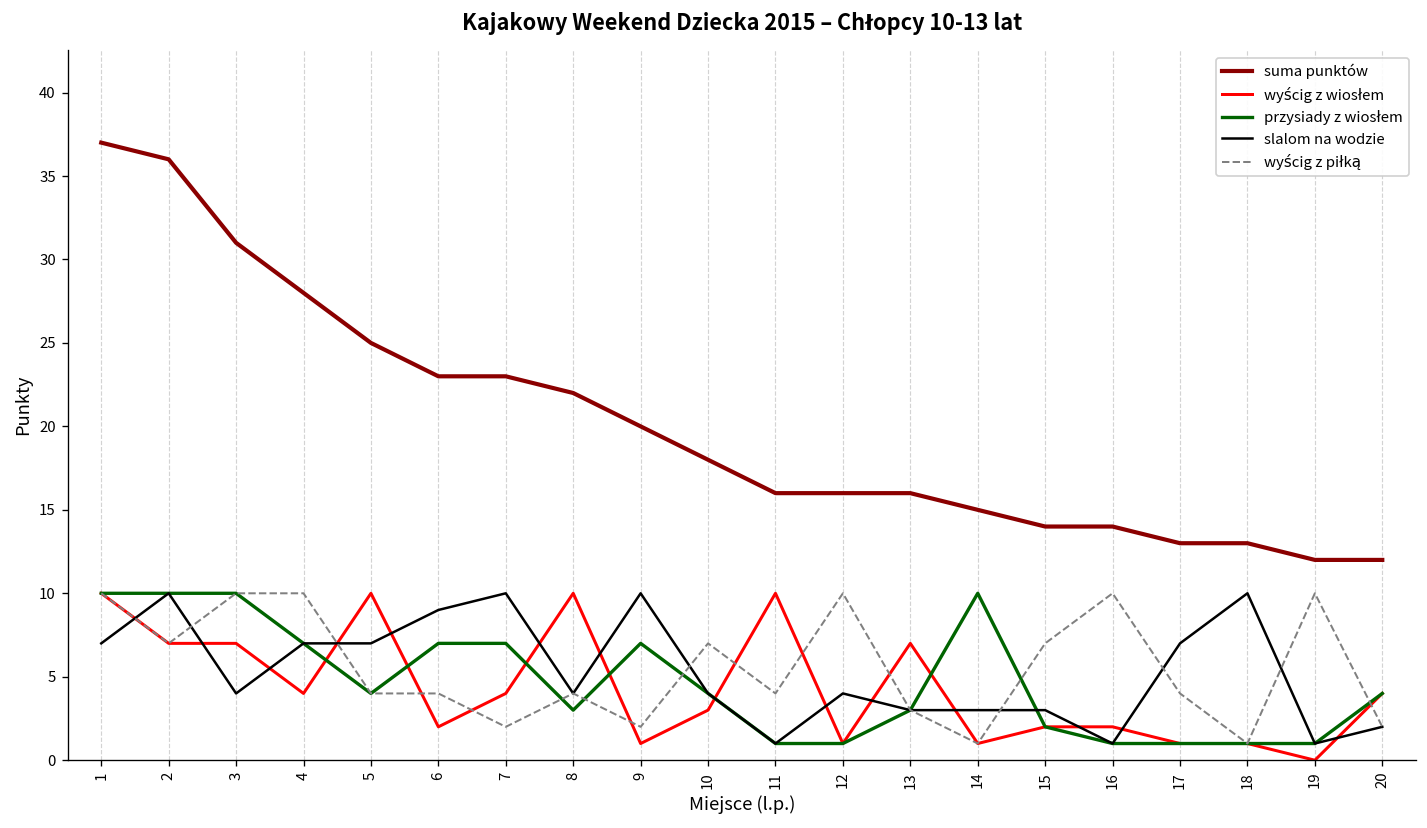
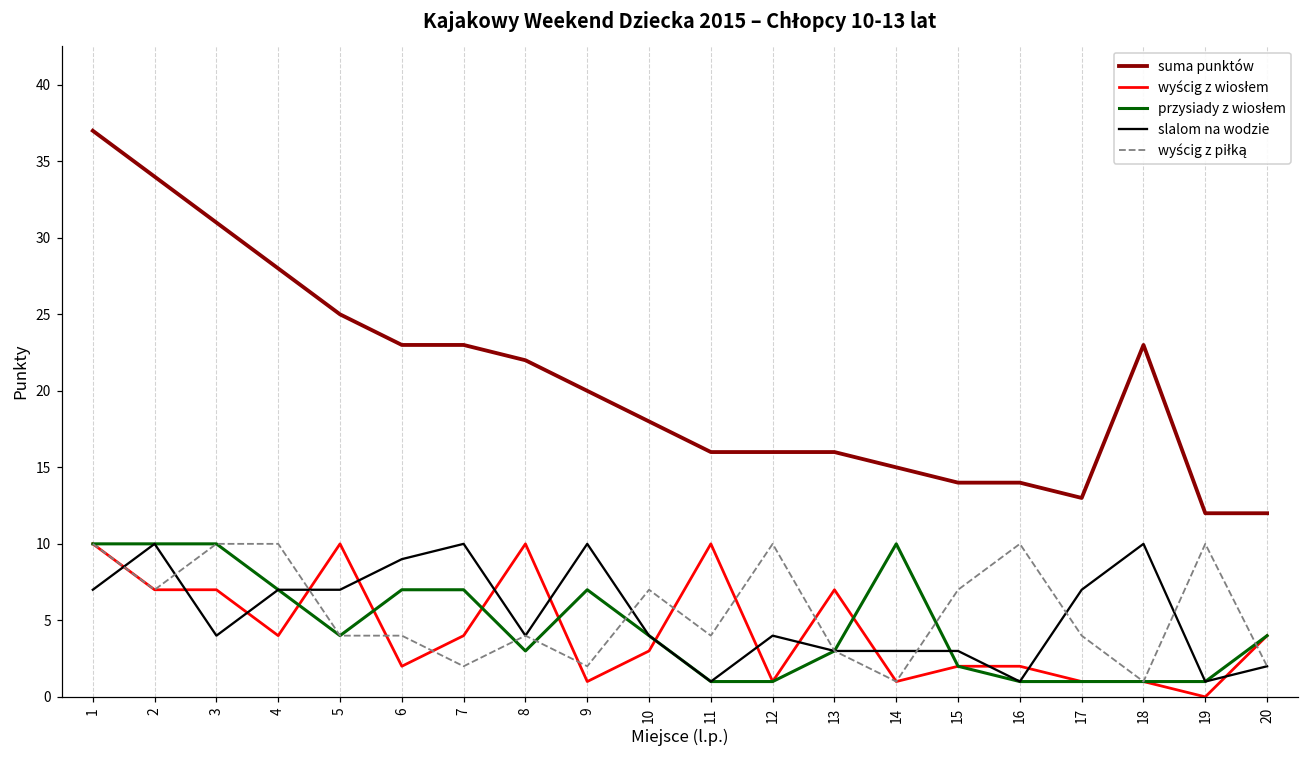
suma punktów, 2: 36 -> 34
suma punktów, 18: 13 -> 23
